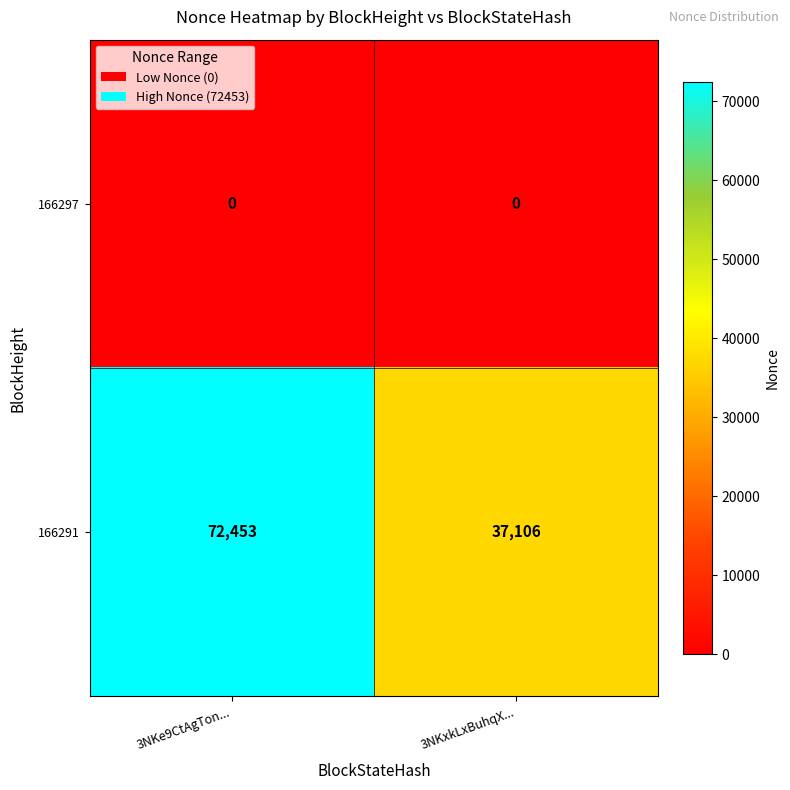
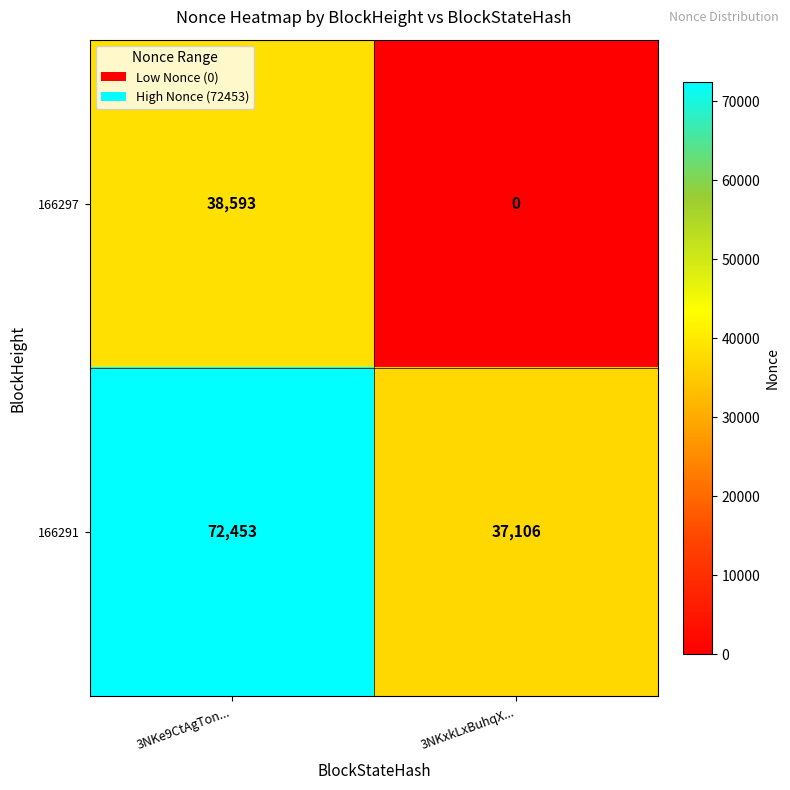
166297, 3NKe9CtAgTon...: 0 -> 38,593
